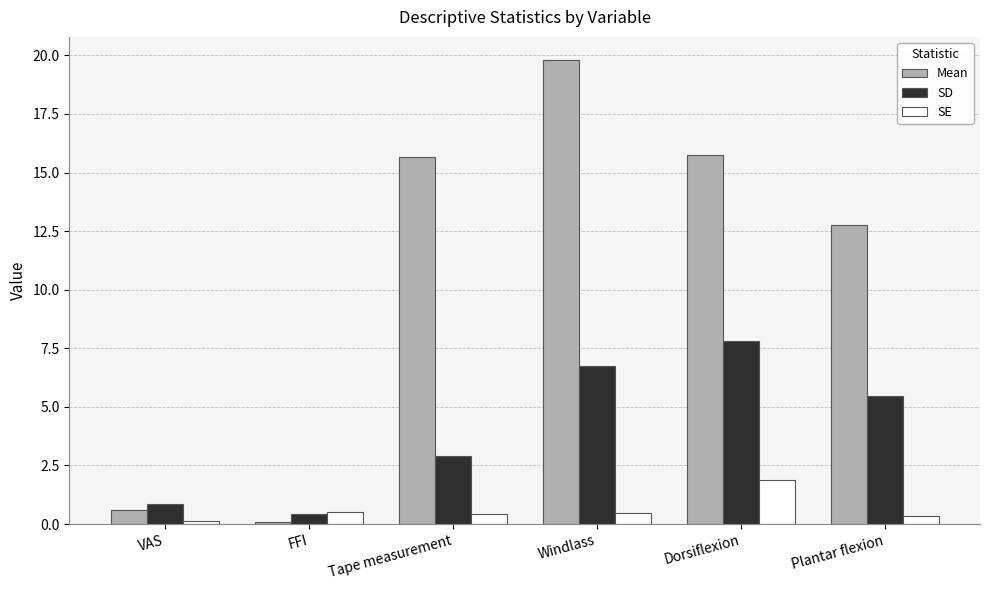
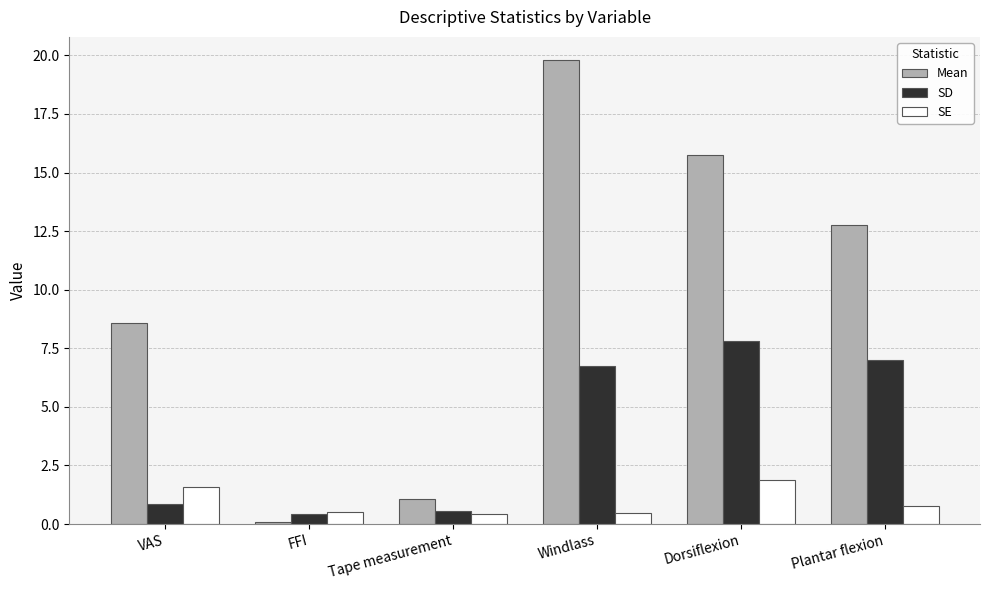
Mean, VAS: 0.6 -> 8.6
SE, VAS: 0.1 -> 1.6
Mean, Tape measurement: 15.7 -> 1.1
SD, Tape measurement: 2.9 -> 0.6
SD, Plantar flexion: 5.5 -> 7.0
SE, Plantar flexion: 0.3 -> 0.8
